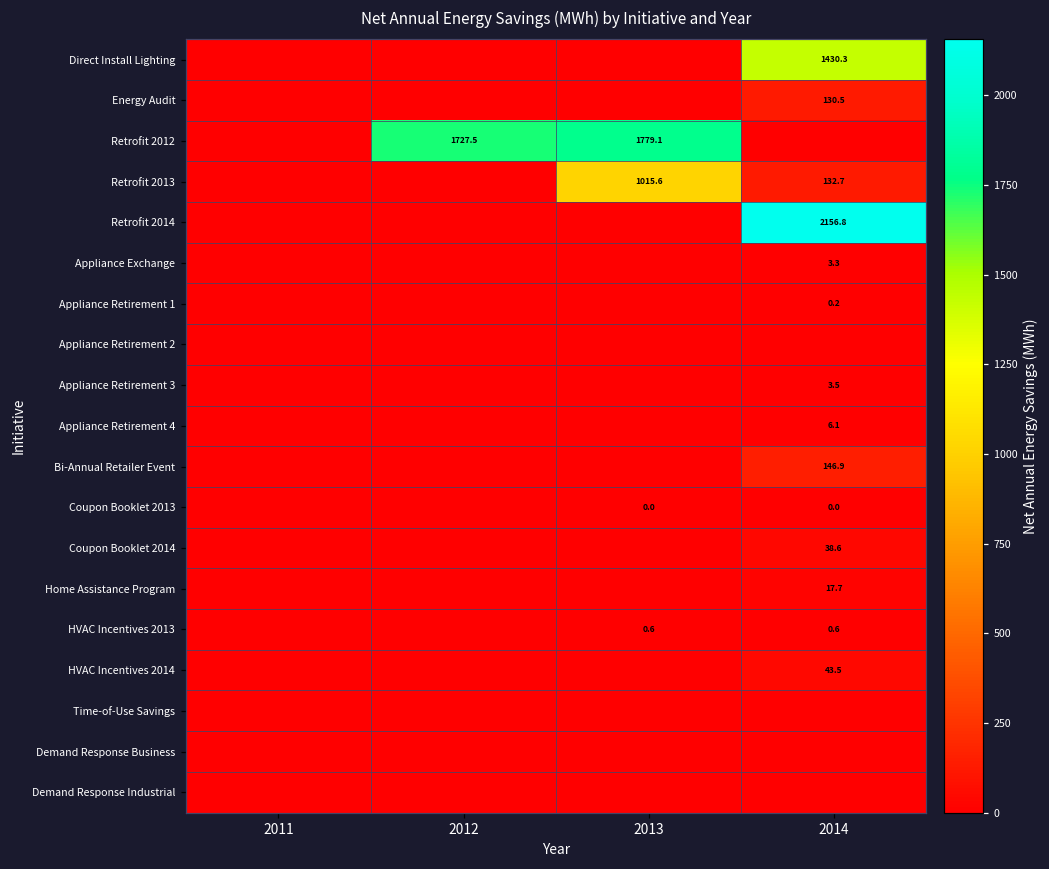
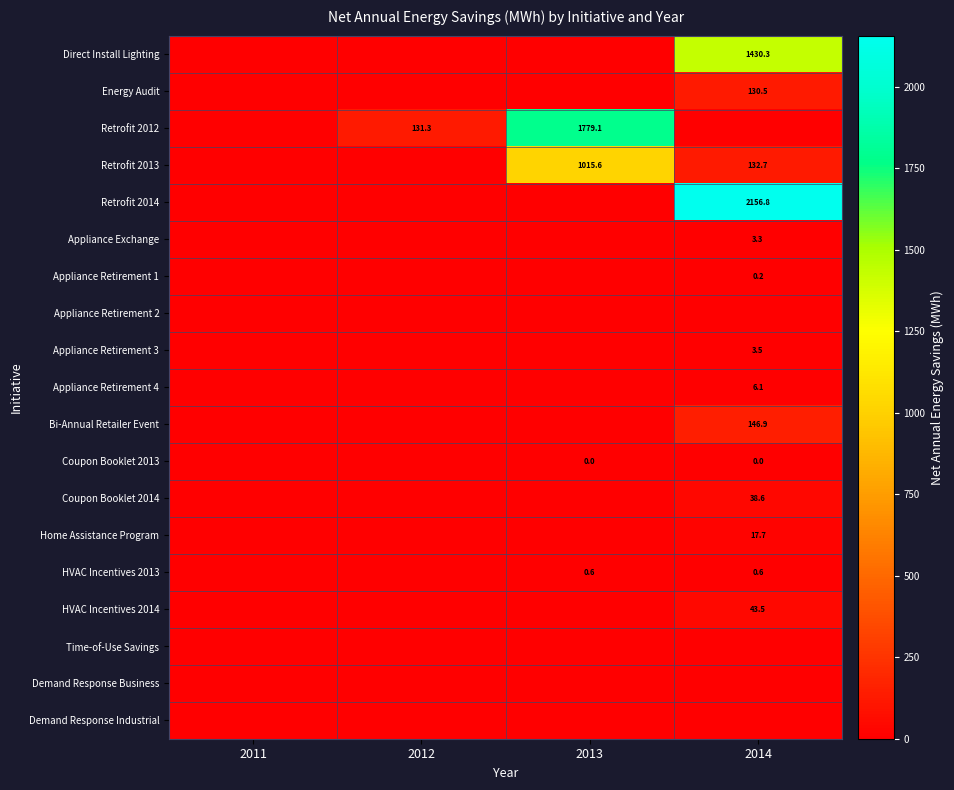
Retrofit 2012, 2012: 1727.5 -> 131.3
